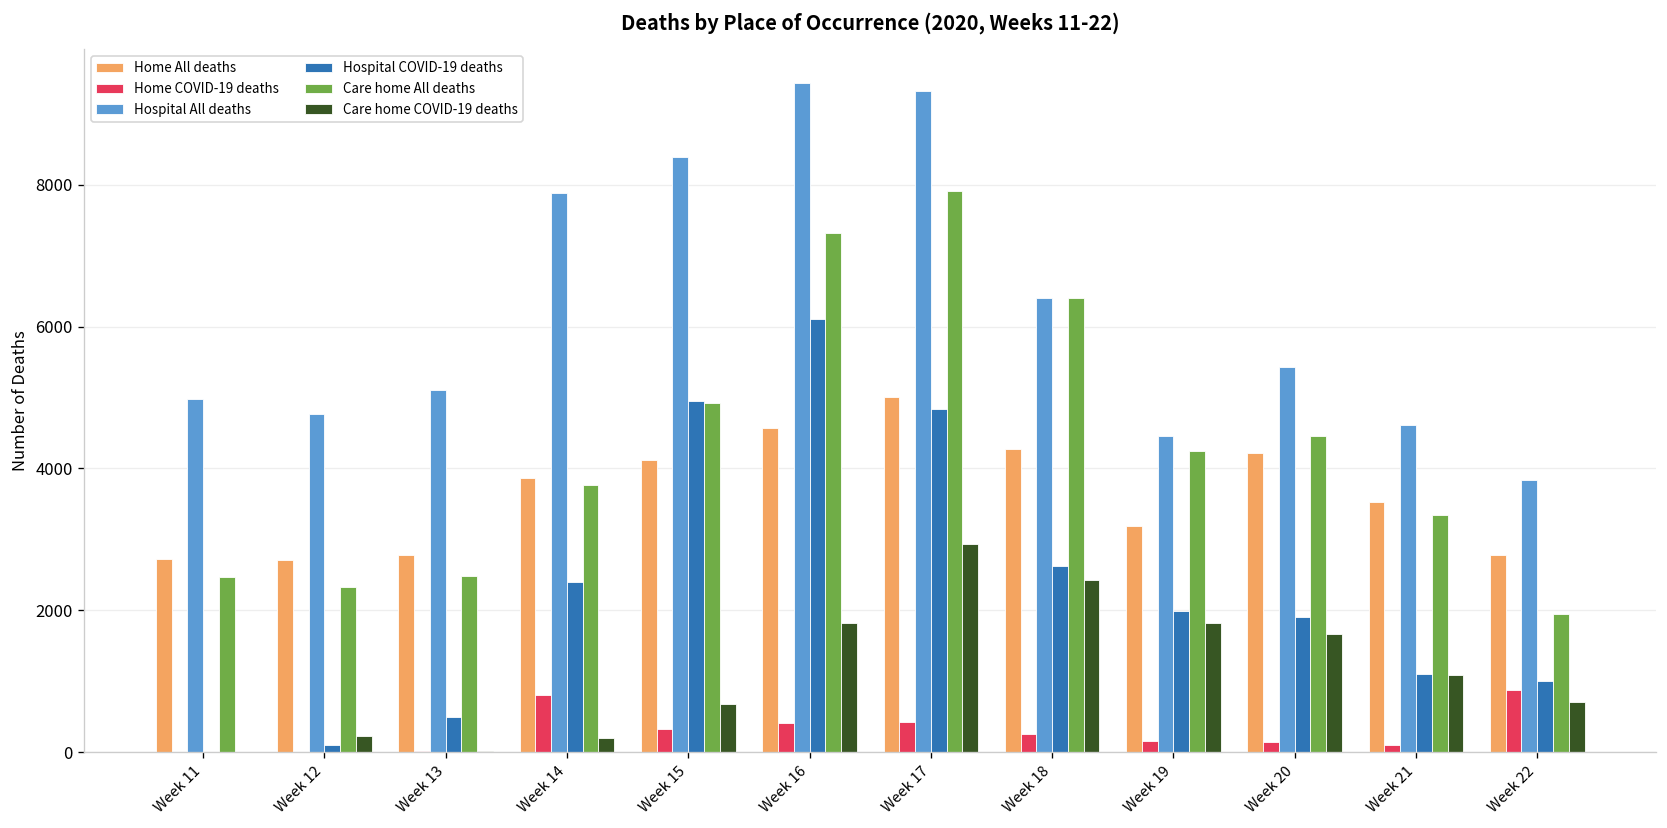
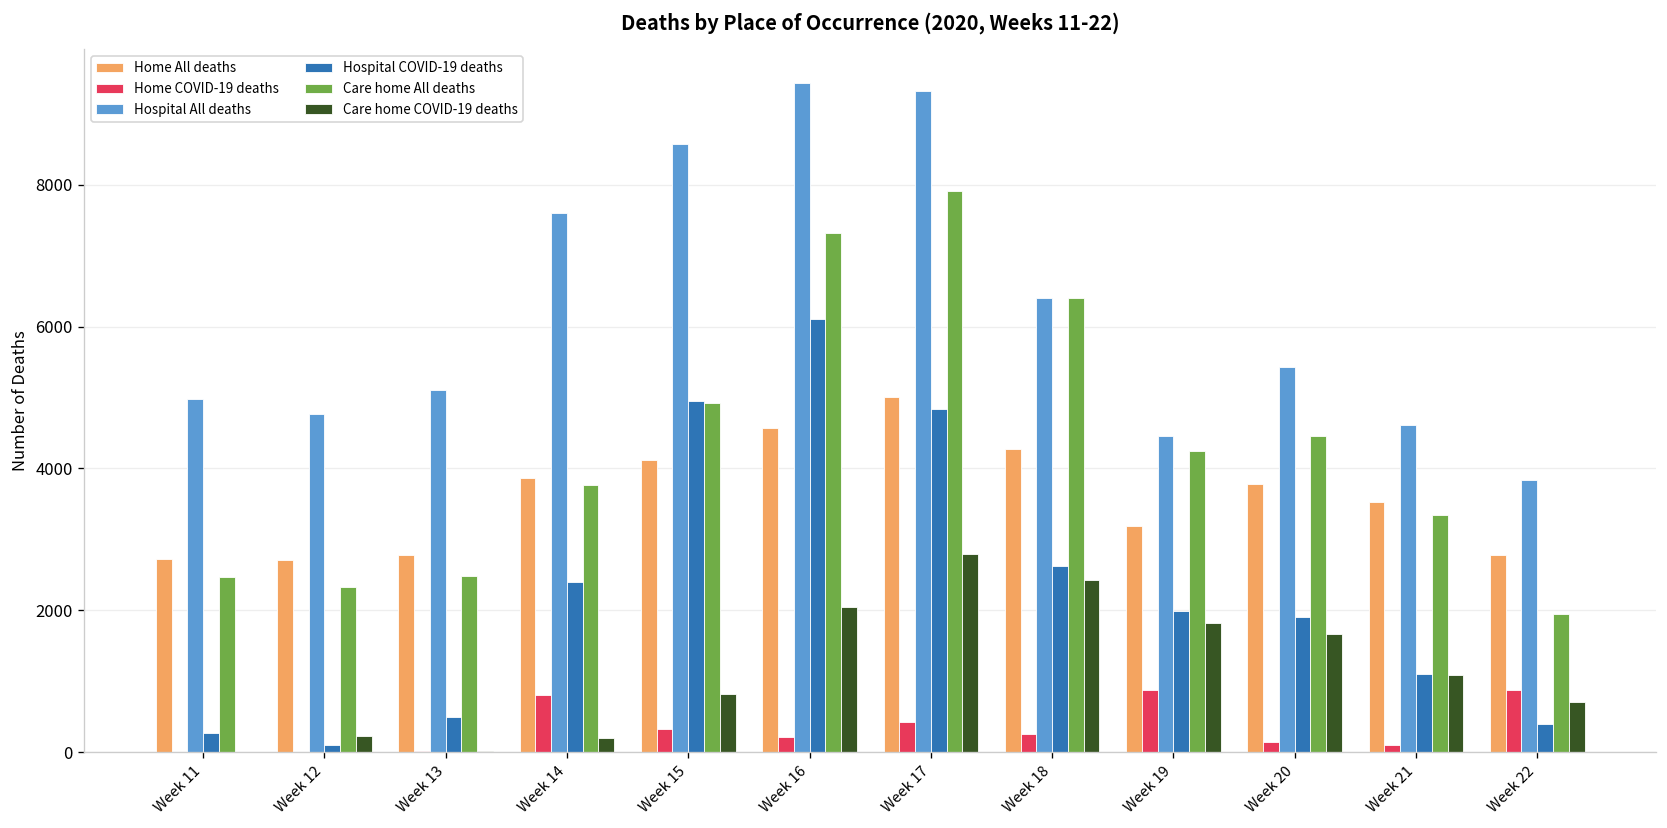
Hospital COVID-19 deaths, Week 11: 0 -> 300
Hospital All deaths, Week 14: 7900 -> 7600
Hospital All deaths, Week 15: 8400 -> 8600
Care home COVID-19 deaths, Week 15: 700 -> 800
Home COVID-19 deaths, Week 16: 400 -> 200
Care home COVID-19 deaths, Week 16: 1800 -> 2100
Care home COVID-19 deaths, Week 17: 2900 -> 2800
Home COVID-19 deaths, Week 19: 200 -> 900
Home All deaths, Week 20: 4200 -> 3800
Hospital COVID-19 deaths, Week 22: 1000 -> 400
